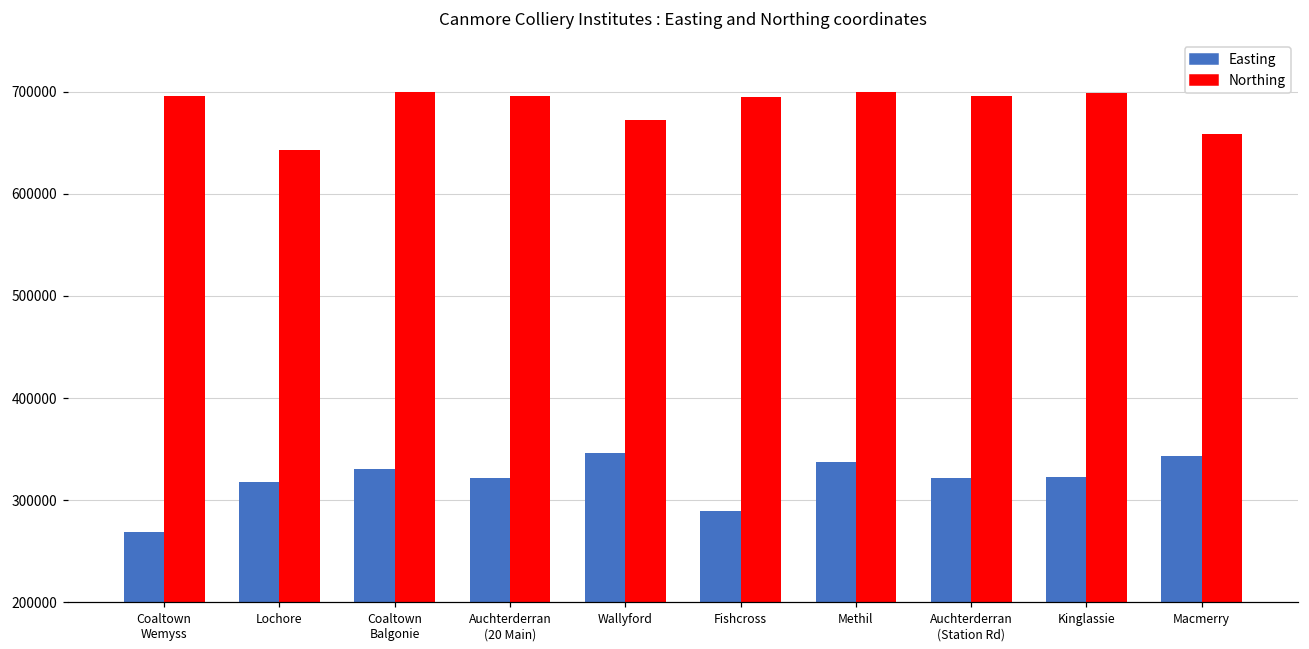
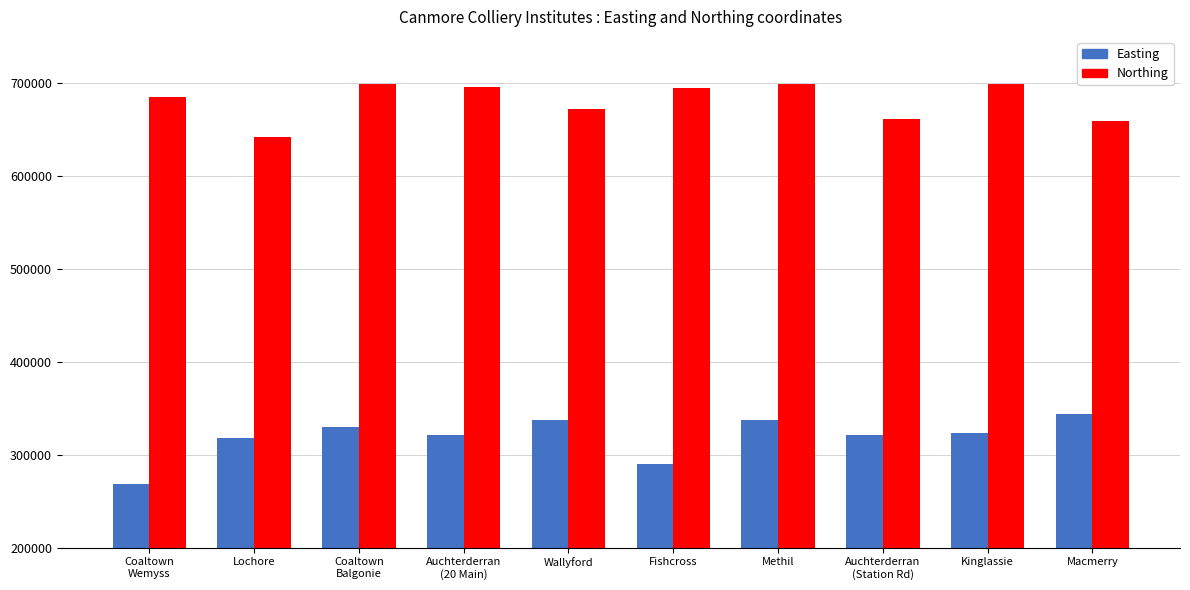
Northing, Coaltown Wemyss: 700000 -> 690000
Easting, Wallyford: 350000 -> 340000
Northing, Auchterderran (Station Rd): 700000 -> 660000
